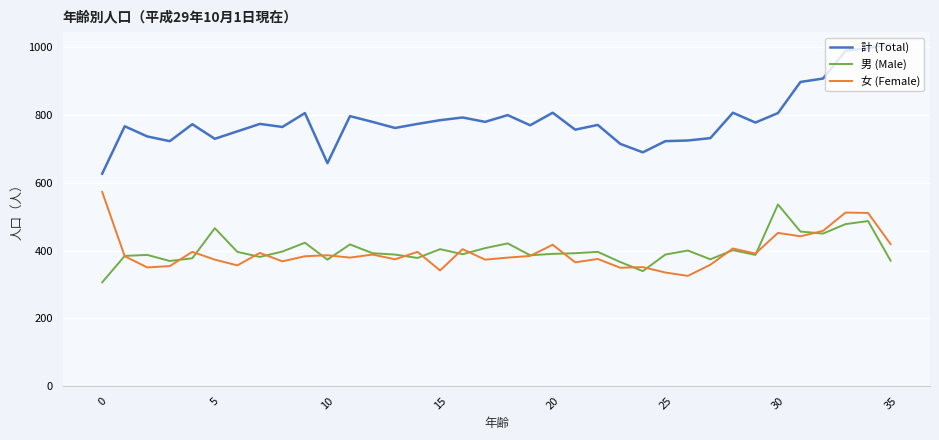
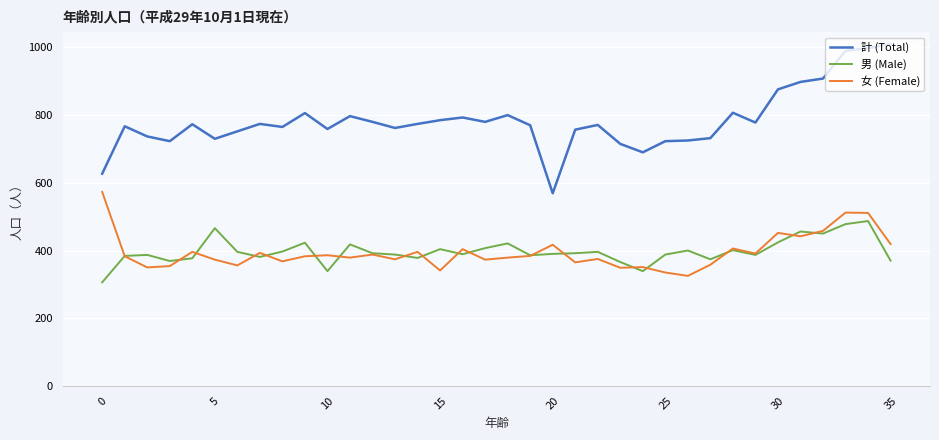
計 (Total), 10: 660 -> 760
男 (Male), 10: 370 -> 340
計 (Total), 20: 810 -> 570
計 (Total), 30: 810 -> 880
男 (Male), 30: 540 -> 420
